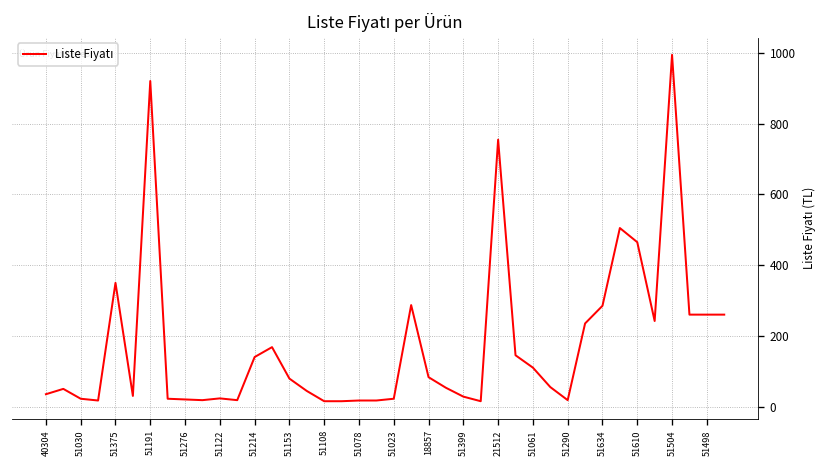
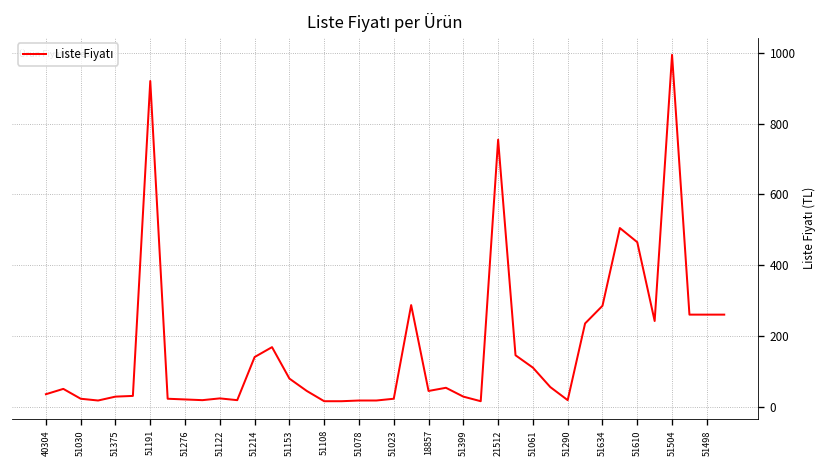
51375: 350 -> 30
18857: 80 -> 40
